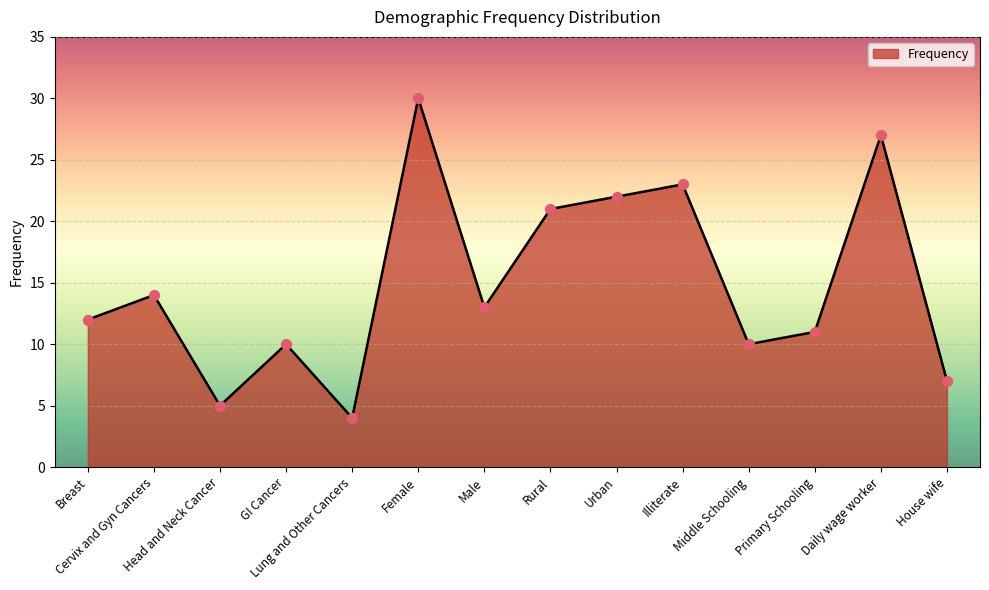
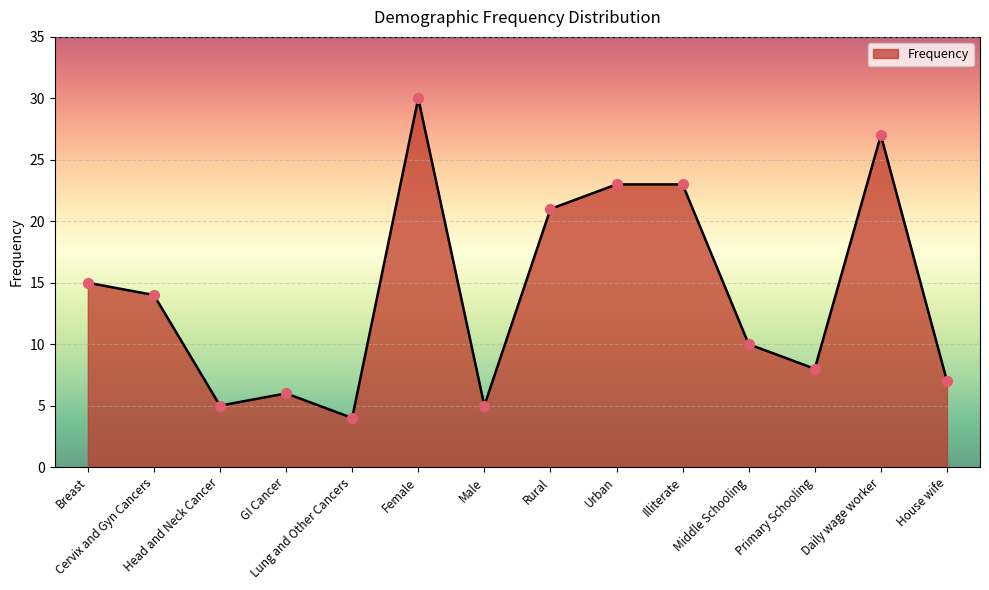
Breast: 12 -> 15
GI Cancer: 10 -> 6
Male: 13 -> 5
Urban: 22 -> 23
Primary Schooling: 11 -> 8
